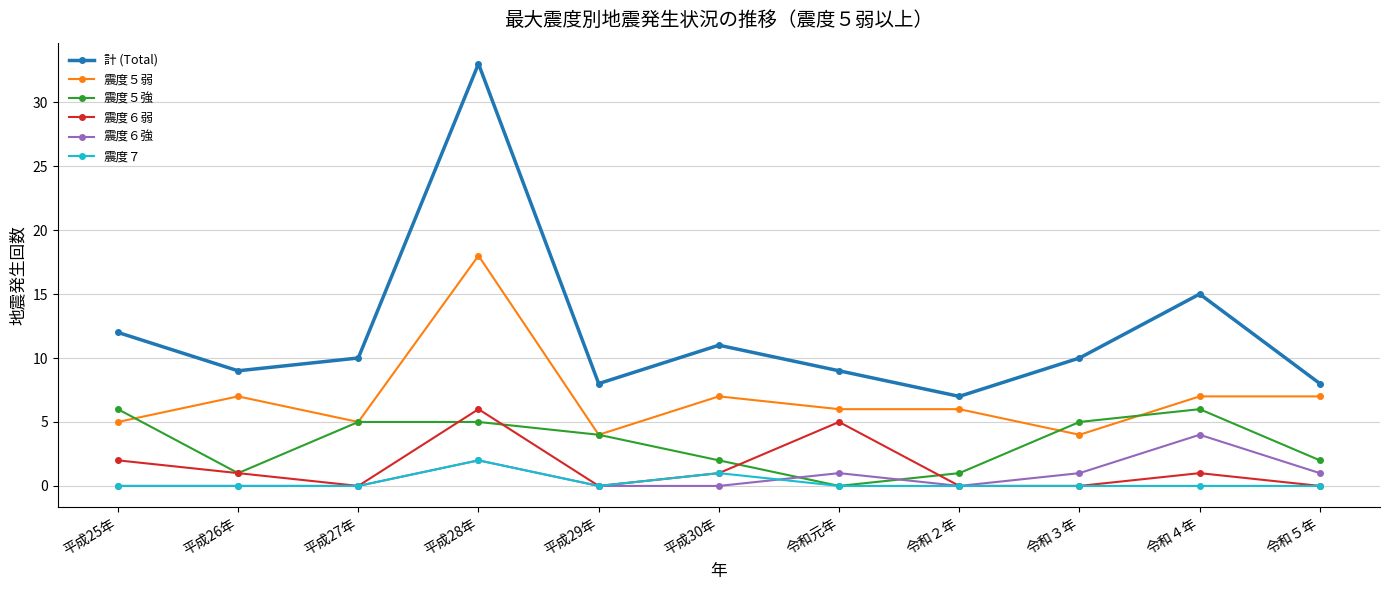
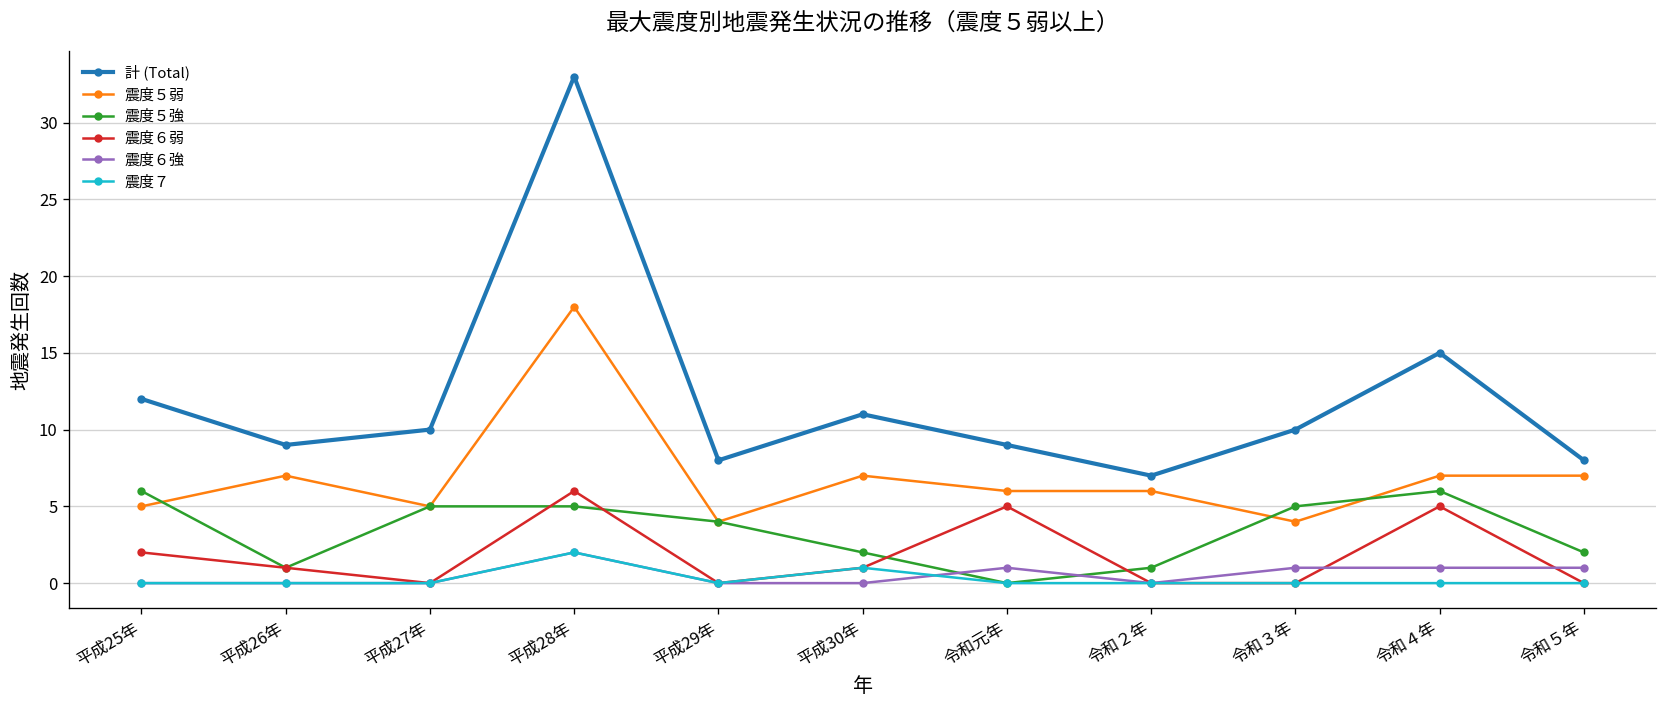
震度６弱, 令和４年: 1 -> 5
震度６強, 令和４年: 4 -> 1
